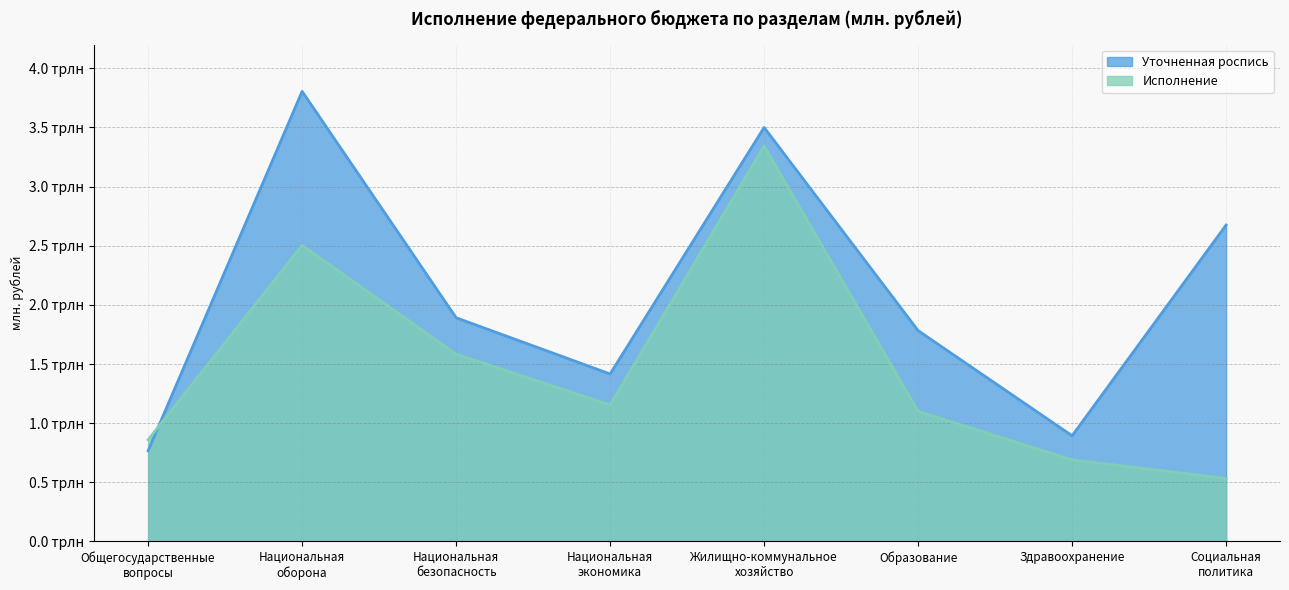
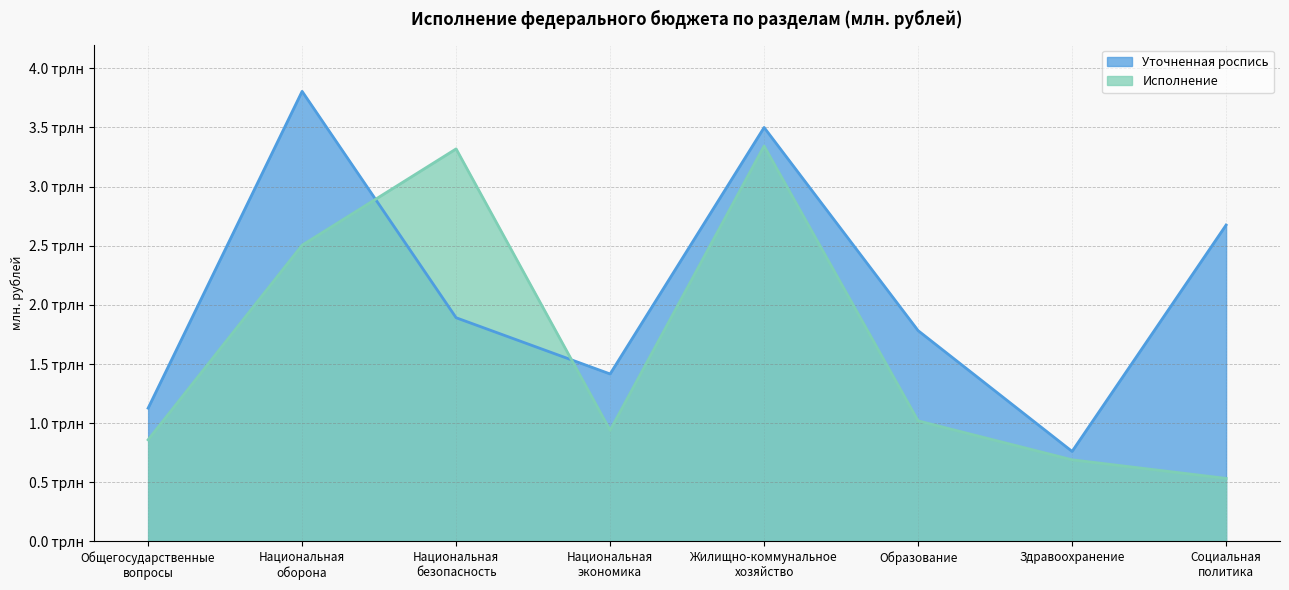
Уточненная роспись, Общегосударственные вопросы: 0.77 трлн -> 1.13 трлн
Исполнение, Национальная безопасность: 1.58 трлн -> 3.32 трлн
Исполнение, Национальная экономика: 1.15 трлн -> 0.94 трлн
Исполнение, Образование: 1.10 трлн -> 1.02 трлн
Уточненная роспись, Здравоохранение: 0.89 трлн -> 0.76 трлн
